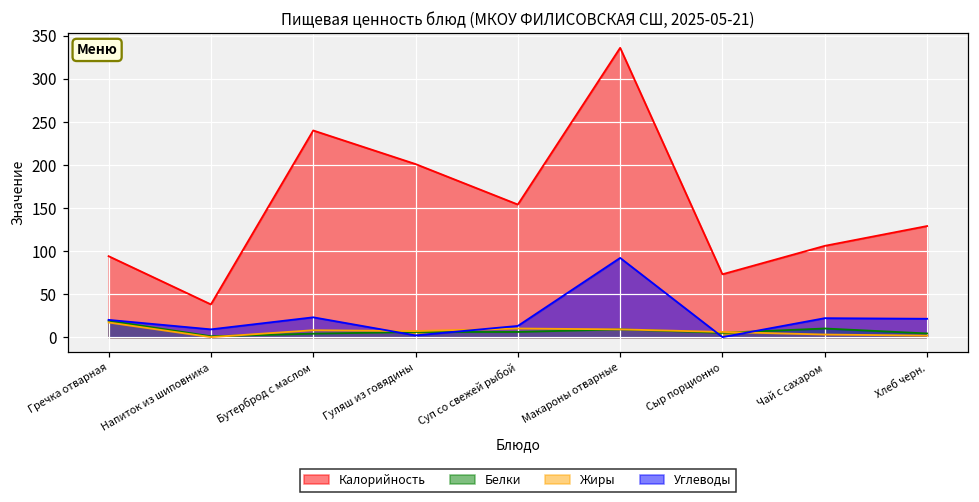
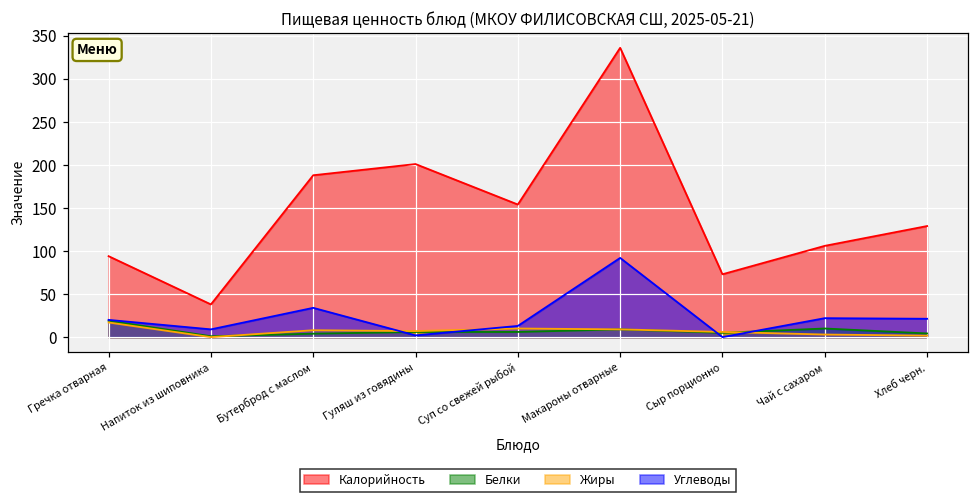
Калорийность, Бутерброд с маслом: 240 -> 190
Углеводы, Бутерброд с маслом: 20 -> 30
